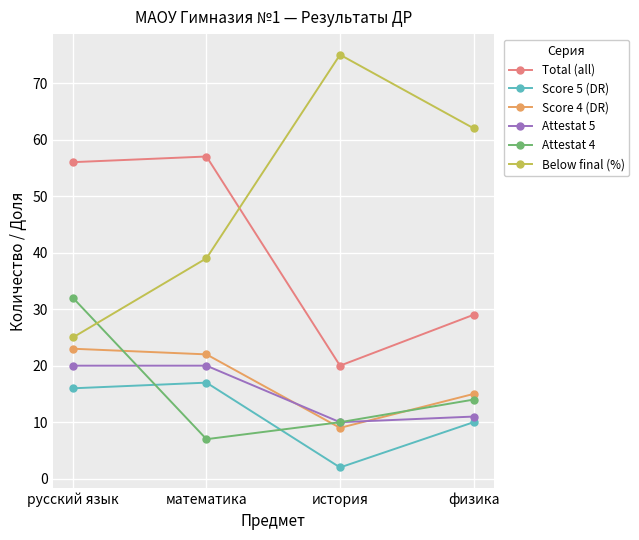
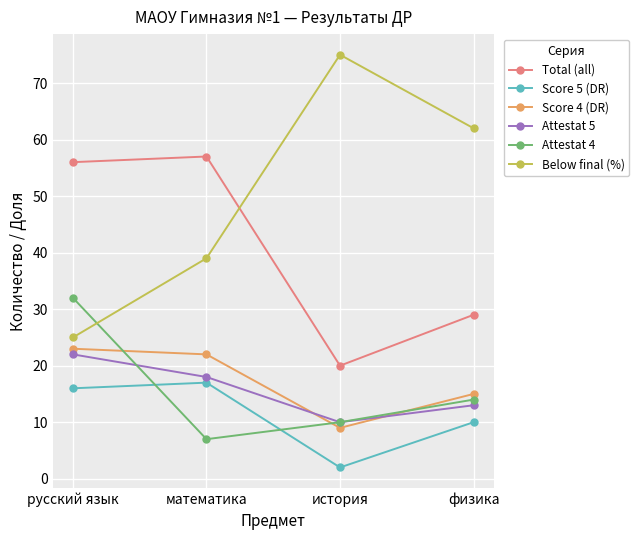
Attestat 5, русский язык: 20 -> 22
Attestat 5, математика: 20 -> 18
Attestat 5, физика: 11 -> 13
